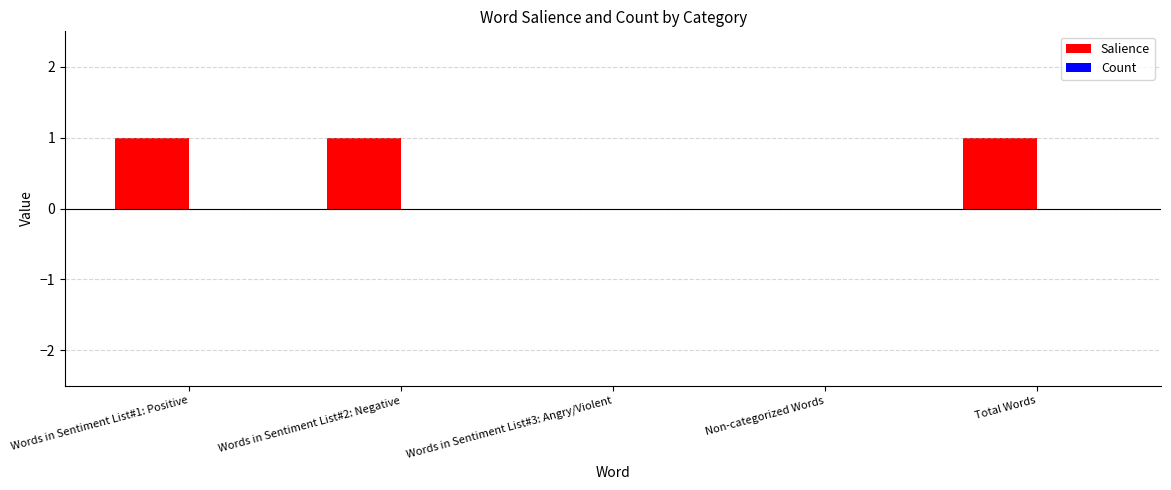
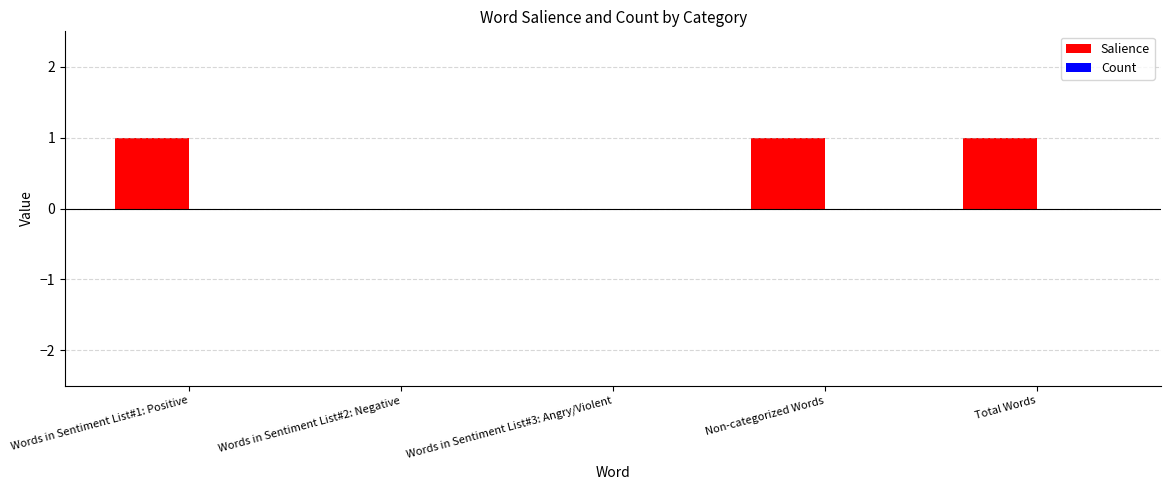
Salience, Words in Sentiment List#2: Negative: 1 -> 0
Salience, Non-categorized Words: 0 -> 1
